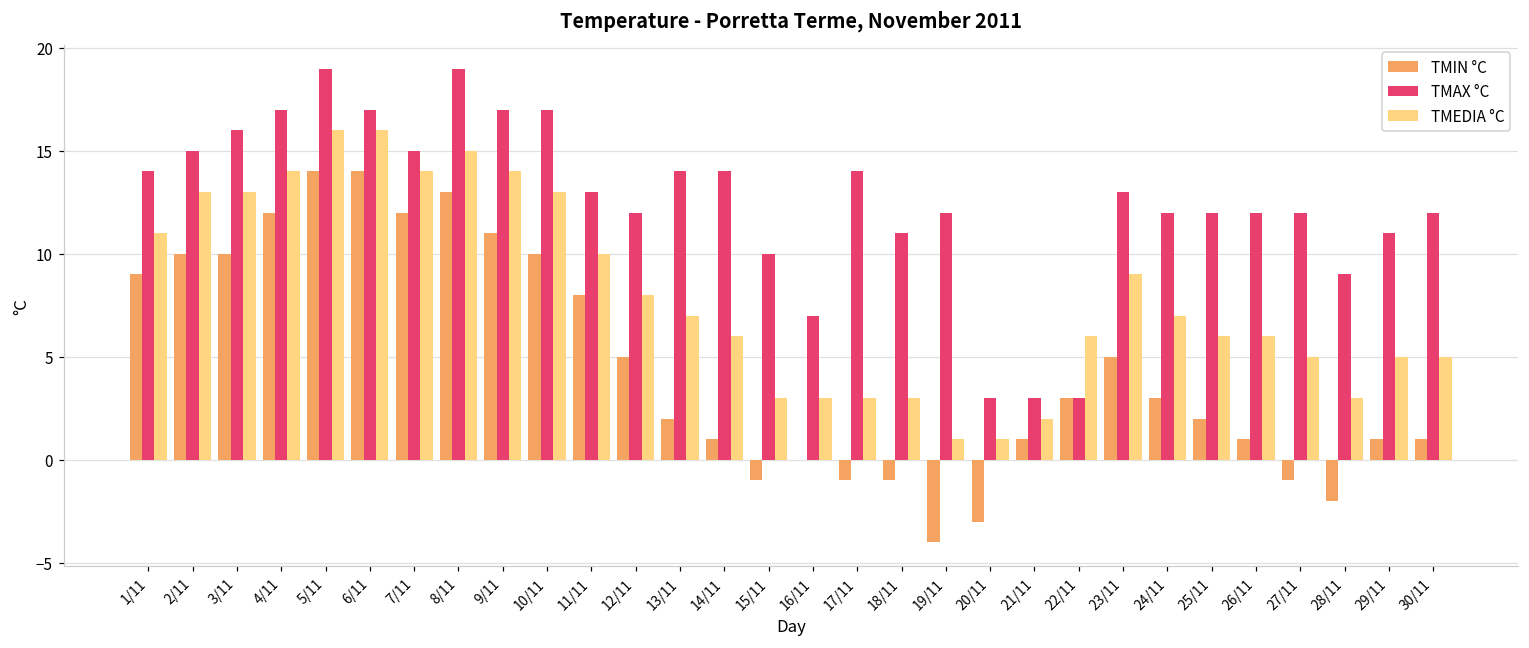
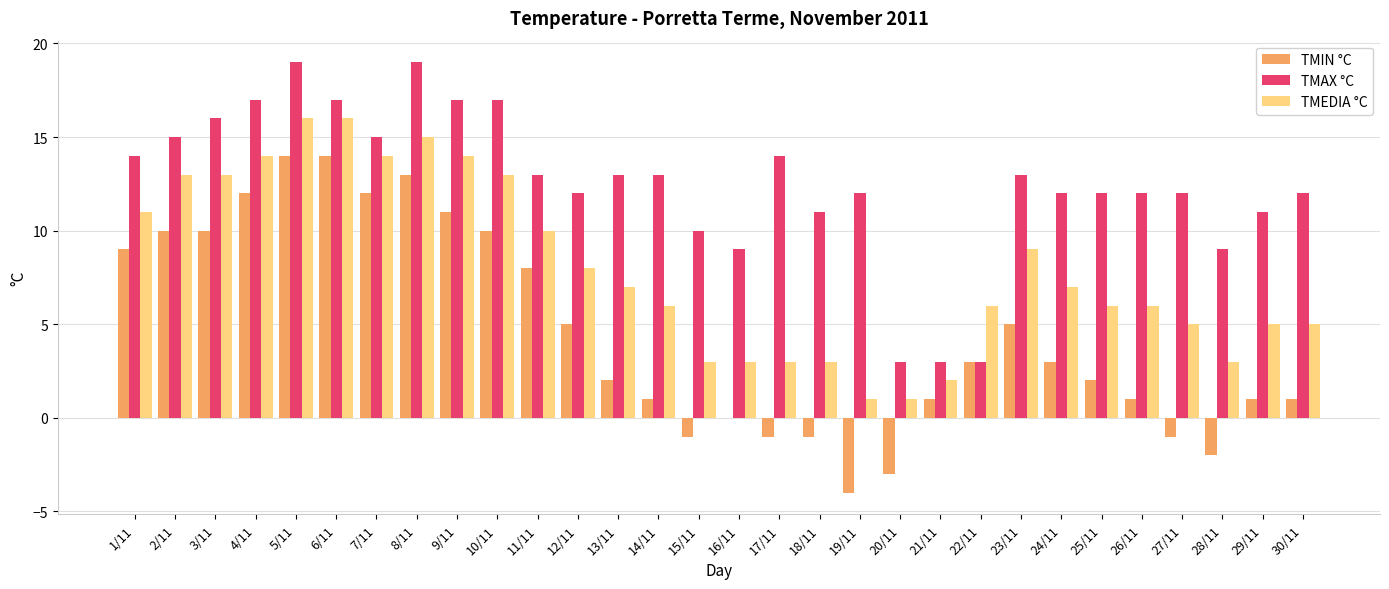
TMAX °C, 13/11: 14 -> 13
TMAX °C, 14/11: 14 -> 13
TMAX °C, 16/11: 7 -> 9
